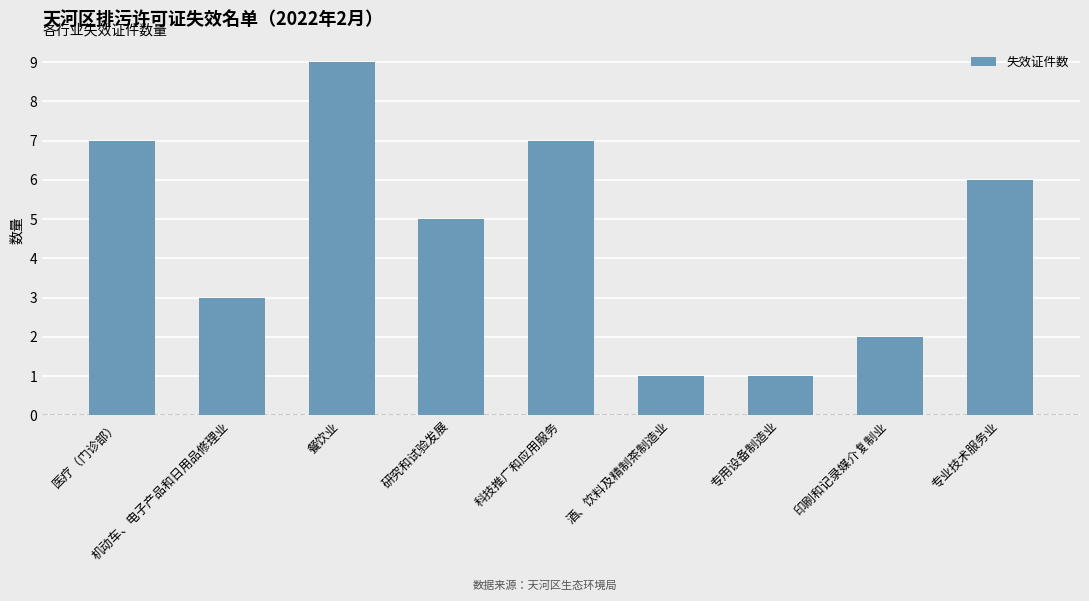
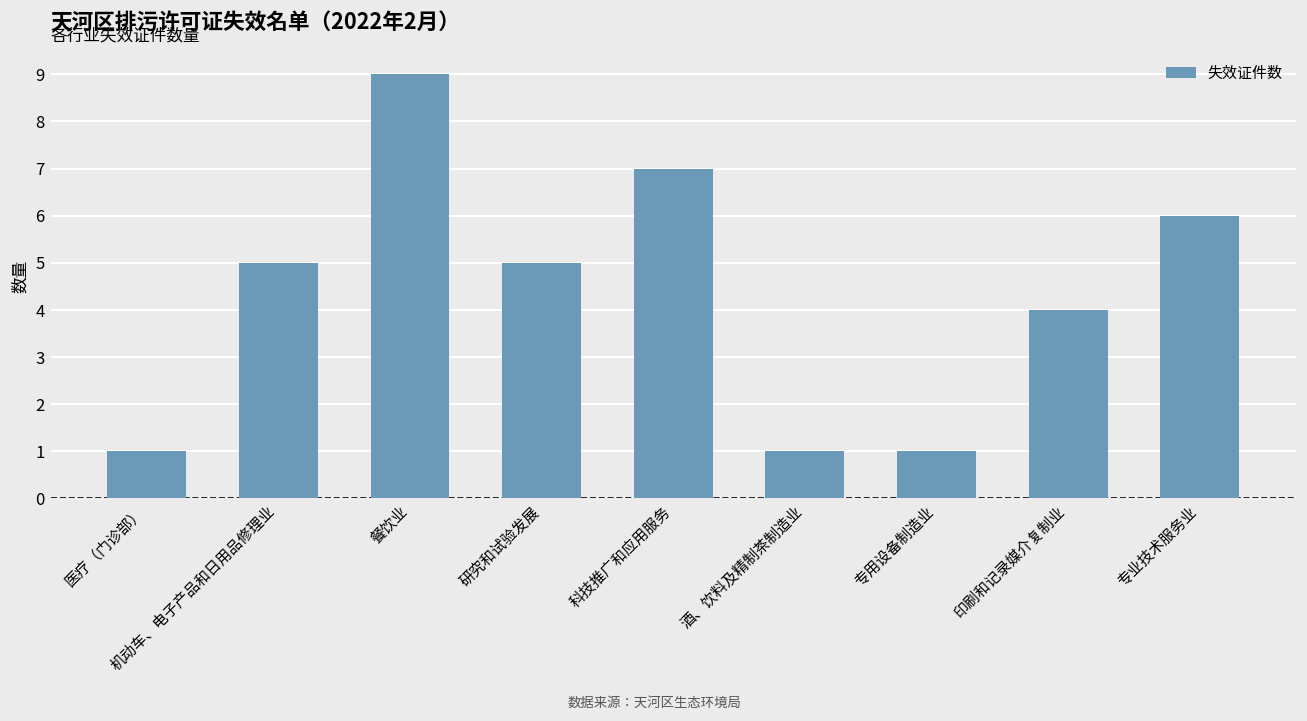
医疗（门诊部）: 7 -> 1
机动车、电子产品和日用品修理业: 3 -> 5
印刷和记录媒介复制业: 2 -> 4
